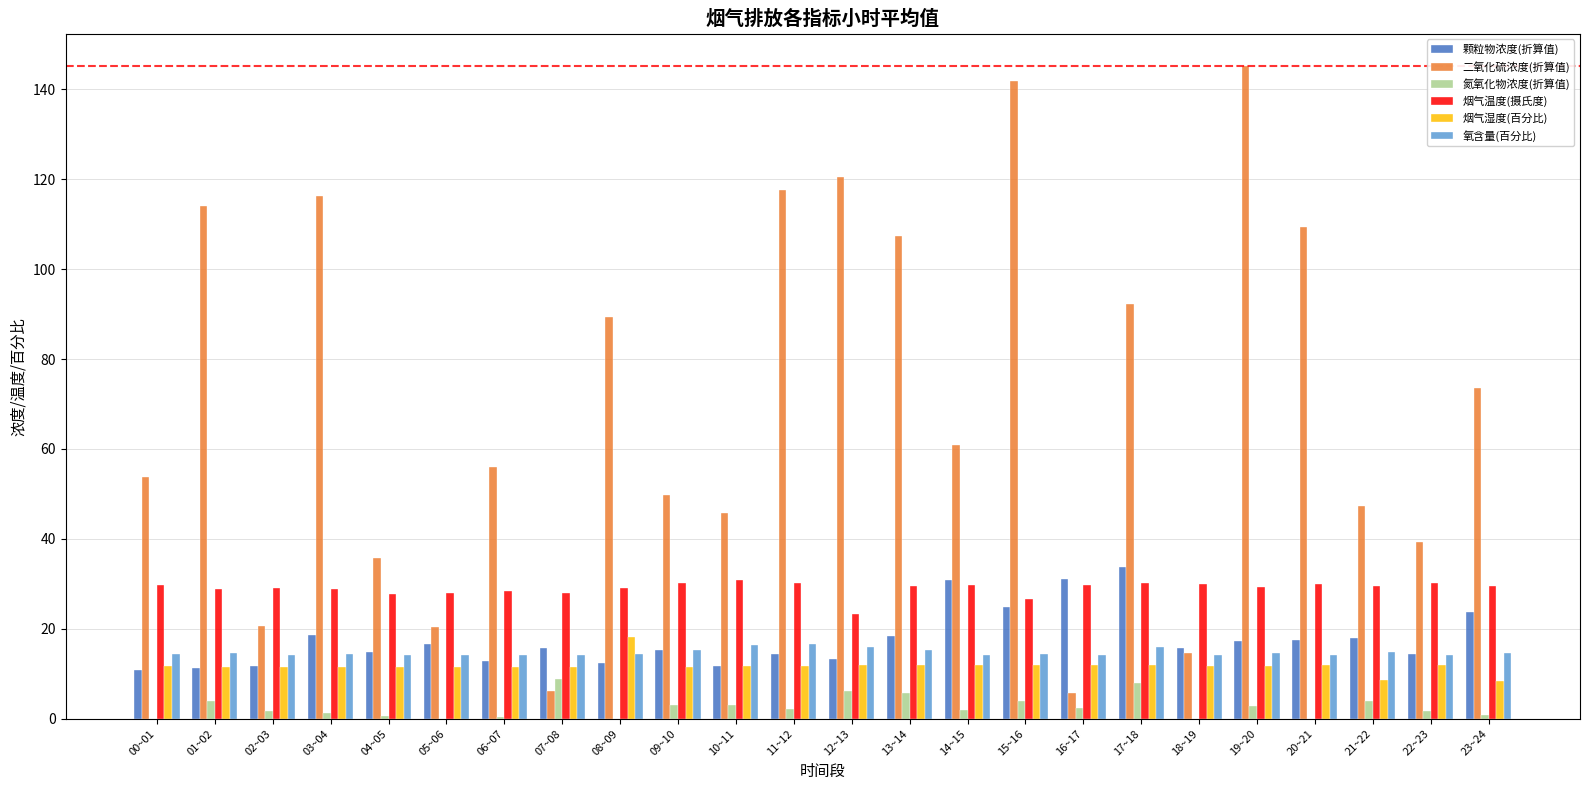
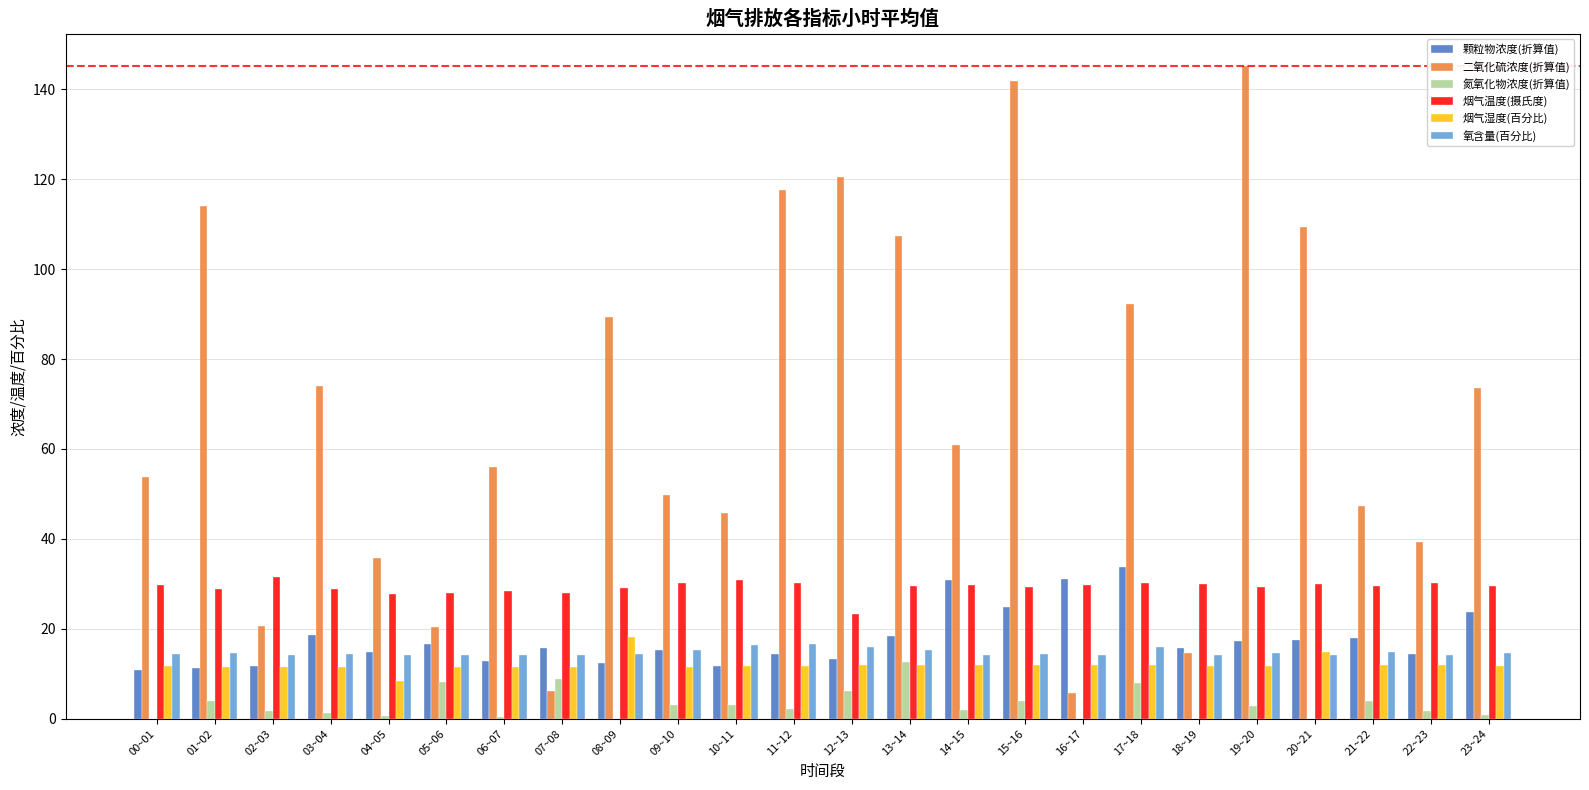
烟气温度(摄氏度), 02~03: 29 -> 31
二氧化硫浓度(折算值), 03~04: 116 -> 74
烟气湿度(百分比), 04~05: 12 -> 8
氮氧化物浓度(折算值), 05~06: 0 -> 8
氮氧化物浓度(折算值), 13~14: 6 -> 13
烟气温度(摄氏度), 15~16: 27 -> 29
氮氧化物浓度(折算值), 16~17: 2 -> 0
烟气湿度(百分比), 20~21: 12 -> 15
烟气湿度(百分比), 21~22: 9 -> 12
烟气湿度(百分比), 23~24: 8 -> 12
